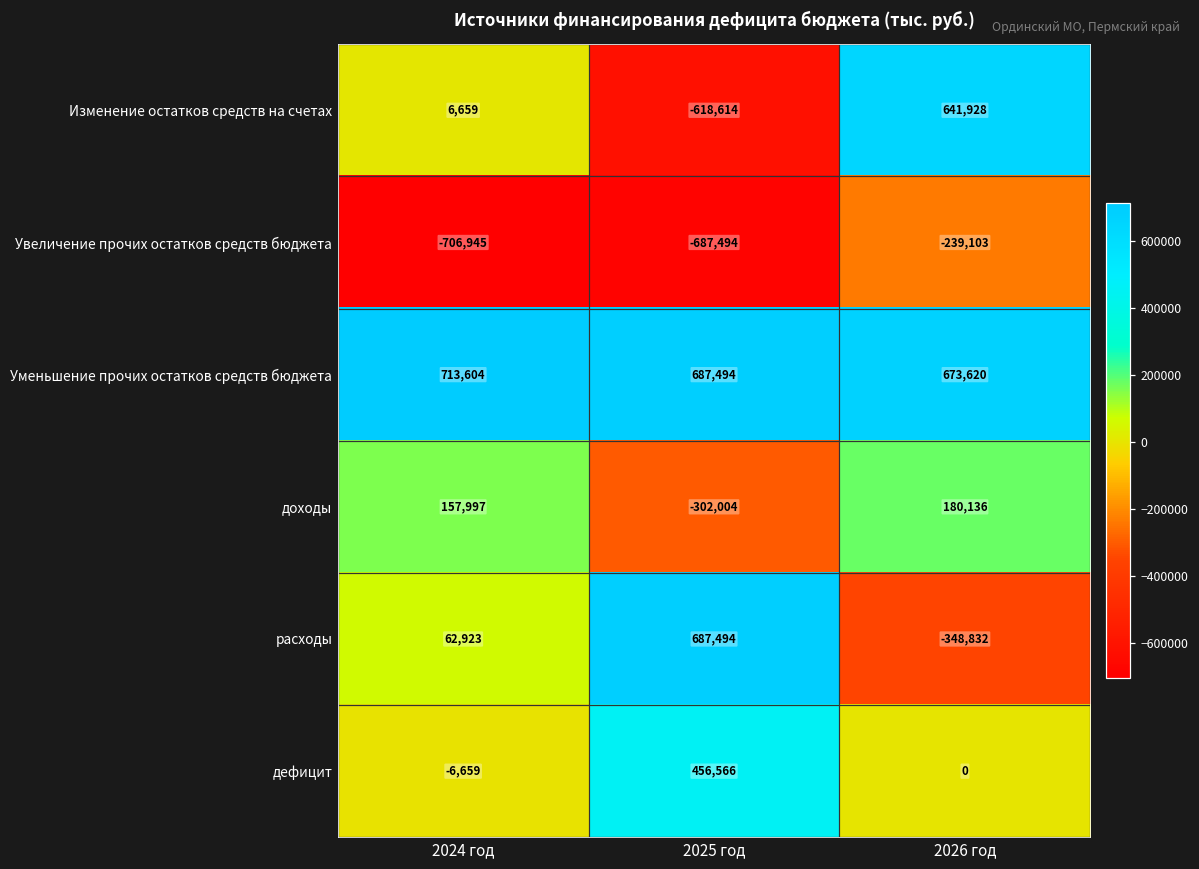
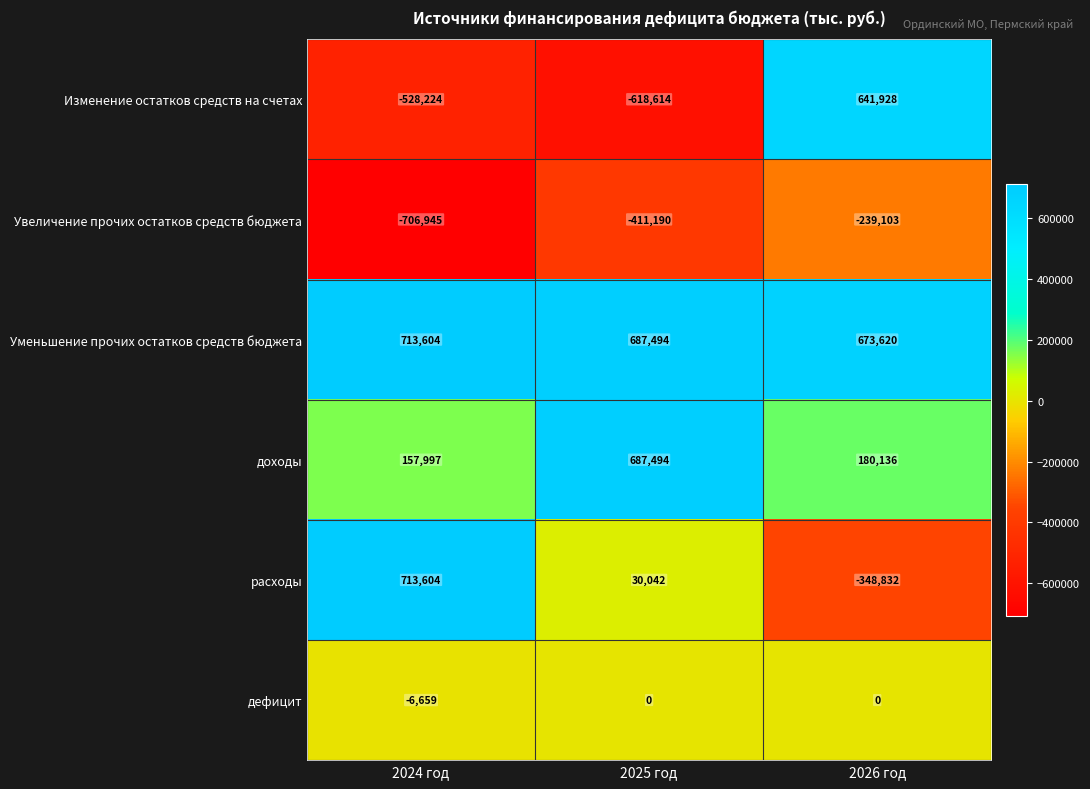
Изменение остатков средств на счетах, 2024 год: 6,659 -> -528,224
Увеличение прочих остатков средств бюджета, 2025 год: -687,494 -> -411,190
доходы, 2025 год: -302,004 -> 687,494
расходы, 2024 год: 62,923 -> 713,604
расходы, 2025 год: 687,494 -> 30,042
дефицит, 2025 год: 456,566 -> 0
